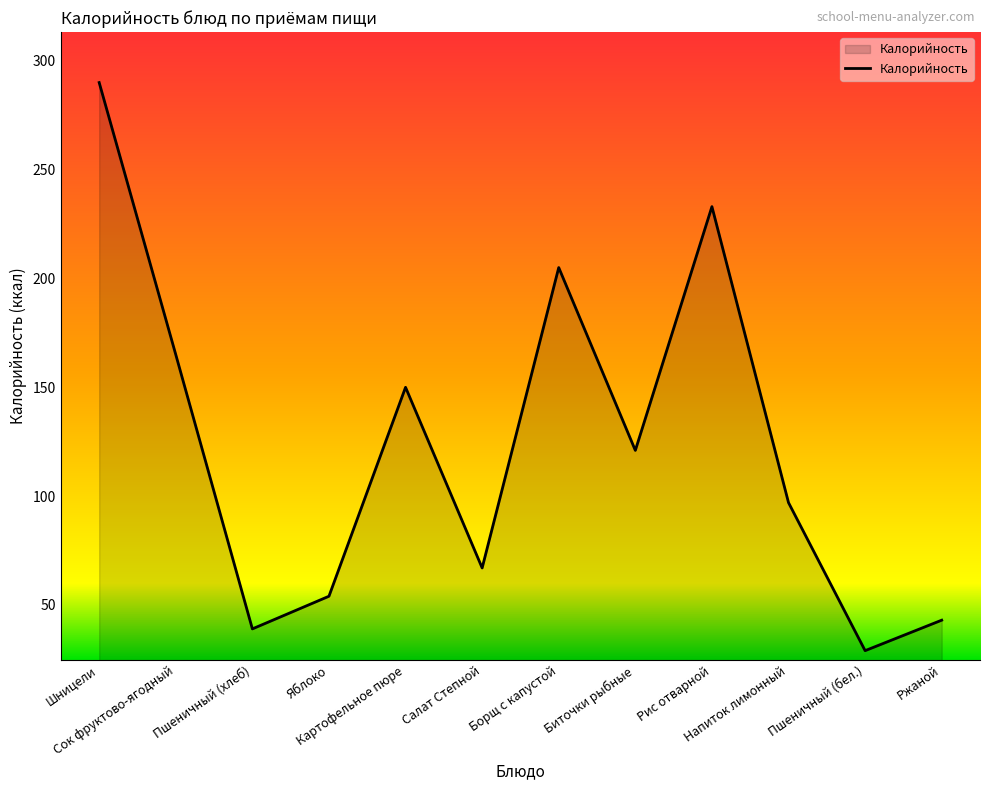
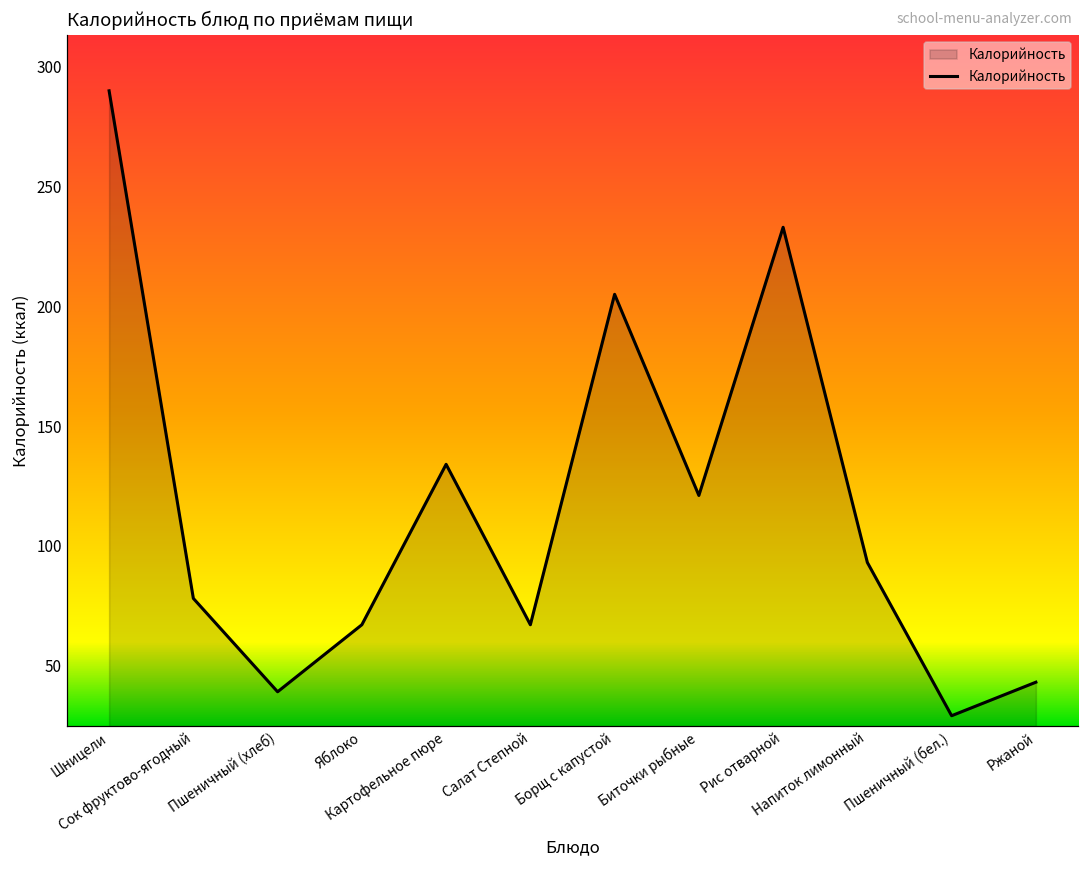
Сок фруктово-ягодный: 165 -> 78
Яблоко: 54 -> 67
Картофельное пюре: 150 -> 134
Напиток лимонный: 97 -> 93
